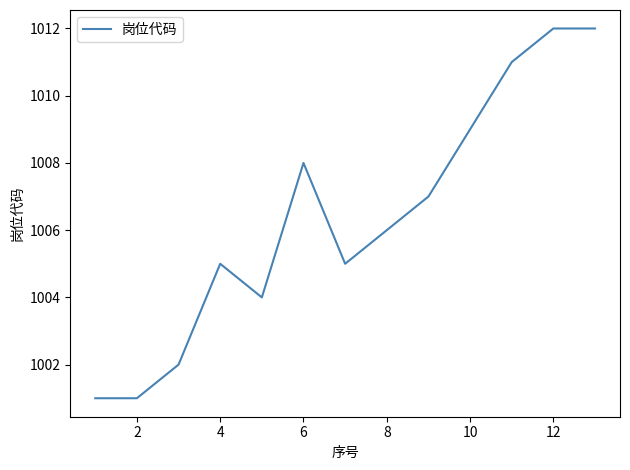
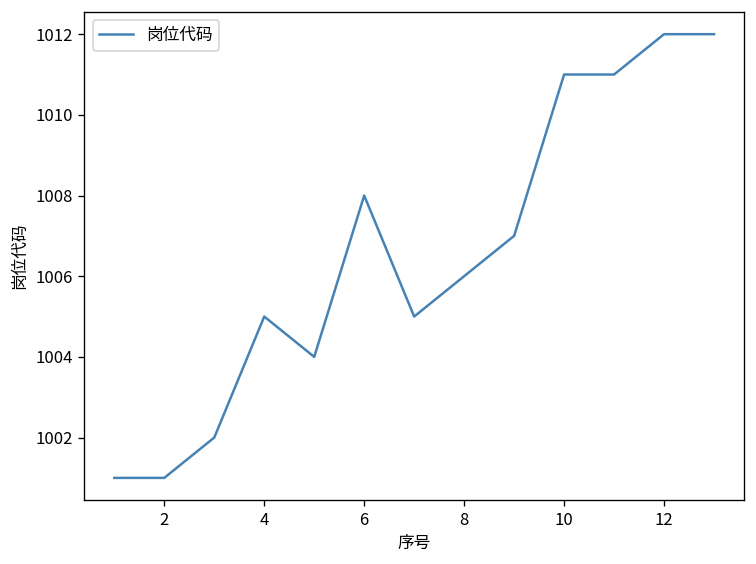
10: 1009 -> 1011
